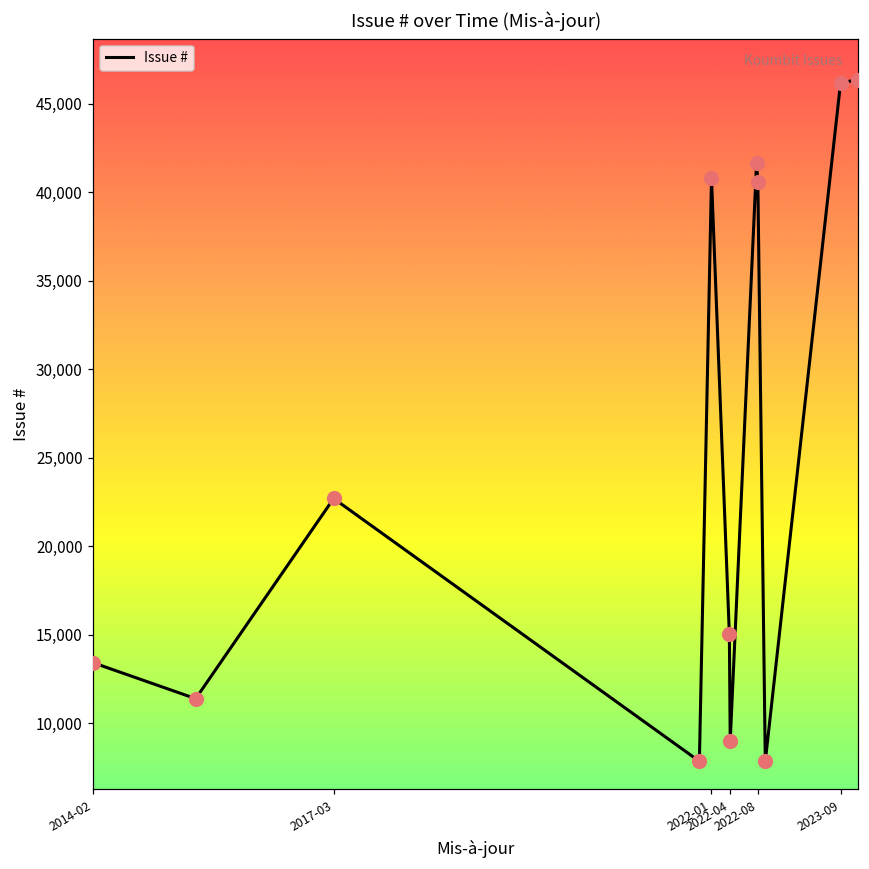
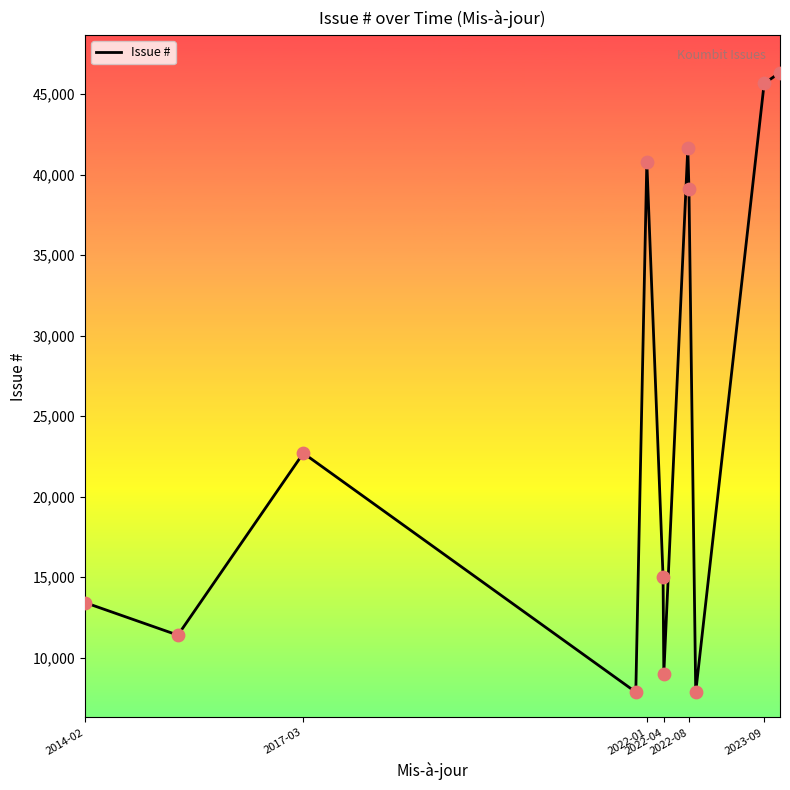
2022-08: 40,500 -> 39,100
2023-09: 46,200 -> 45,700
